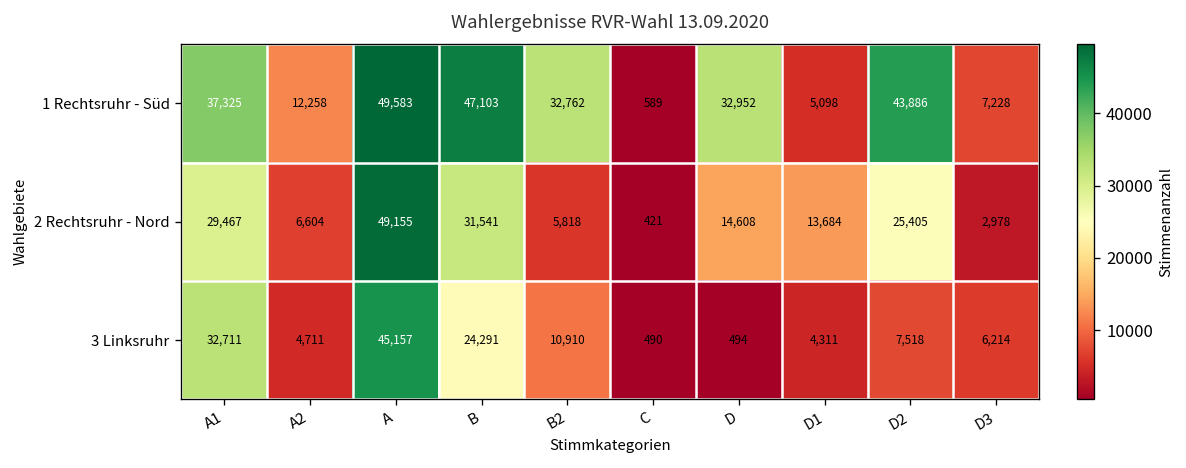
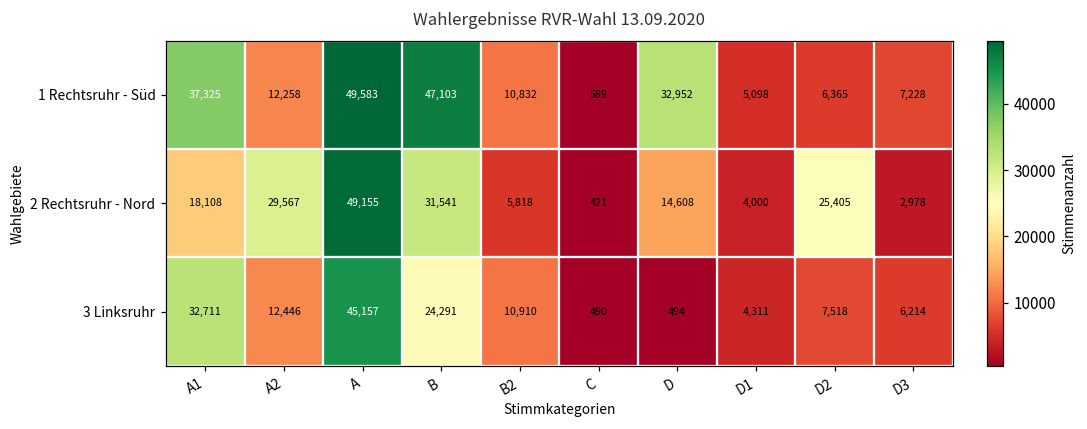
1 Rechtsruhr - Süd, B2: 32,762 -> 10,832
1 Rechtsruhr - Süd, D2: 43,886 -> 6,365
2 Rechtsruhr - Nord, A1: 29,467 -> 18,108
2 Rechtsruhr - Nord, A2: 6,604 -> 29,567
2 Rechtsruhr - Nord, D1: 13,684 -> 4,000
3 Linksruhr, A2: 4,711 -> 12,446
